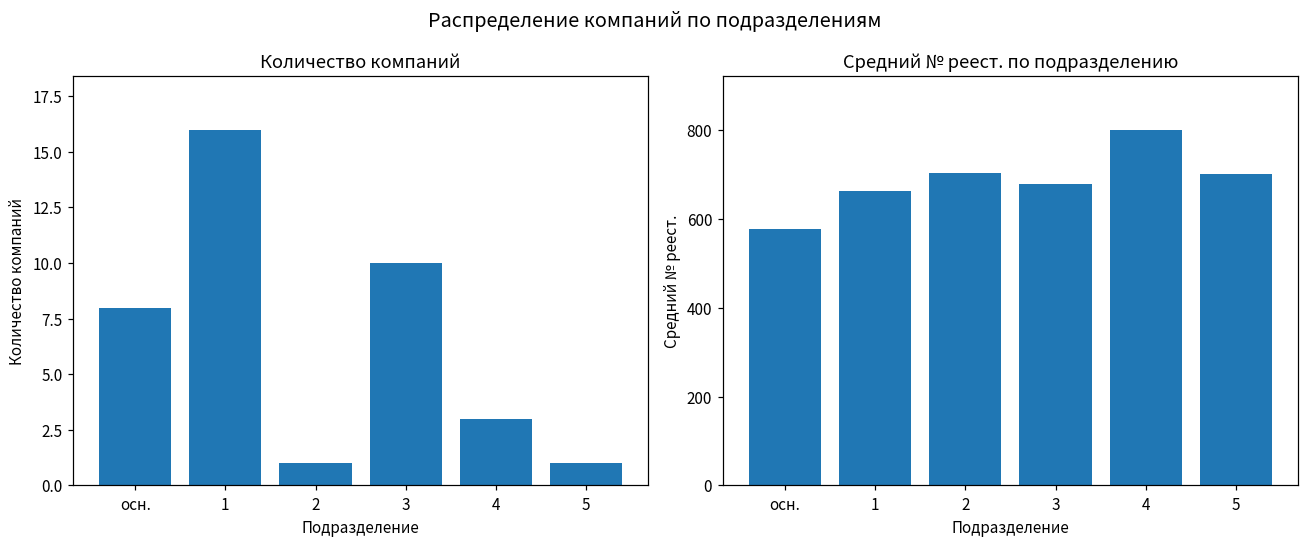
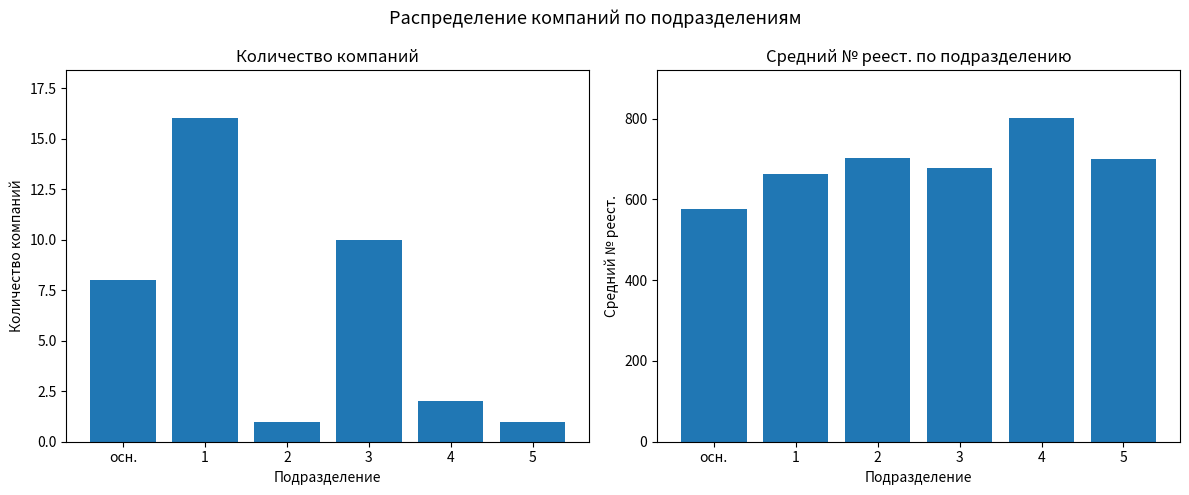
Количество компаний, 4: 3 -> 2
